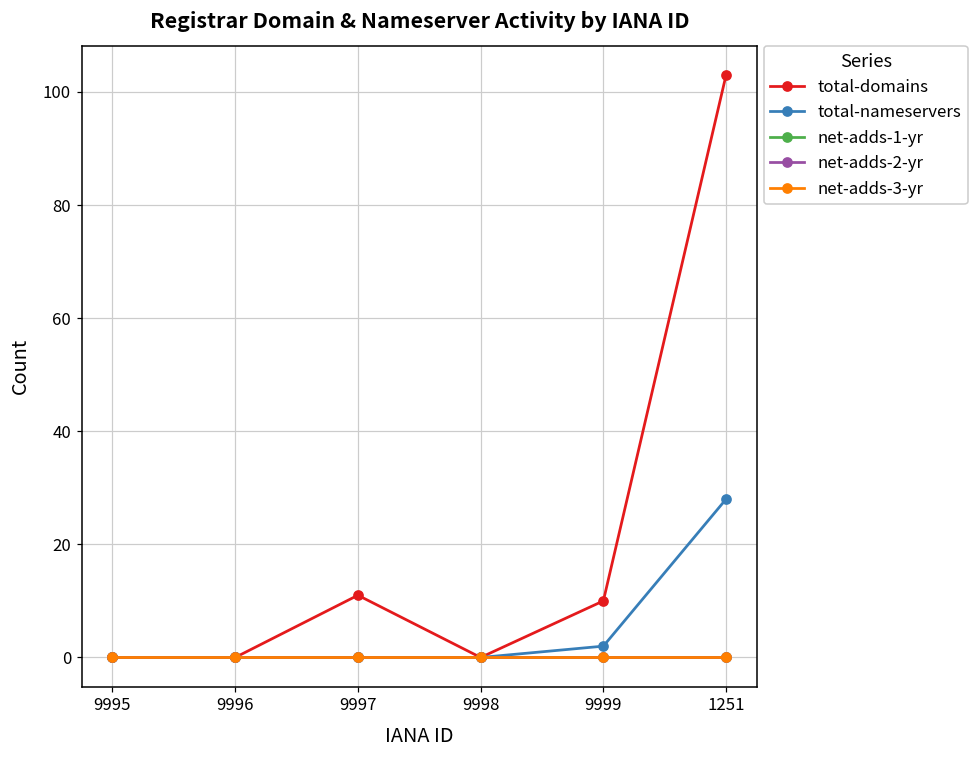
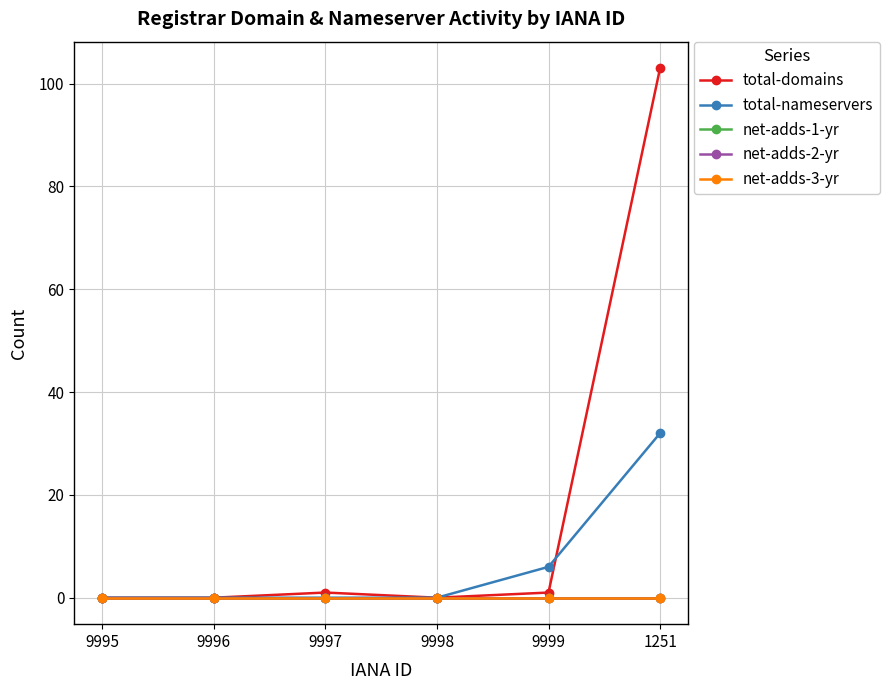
total-domains, 9997: 11 -> 1
total-domains, 9999: 10 -> 1
total-nameservers, 9999: 2 -> 6
total-nameservers, 1251: 28 -> 32
